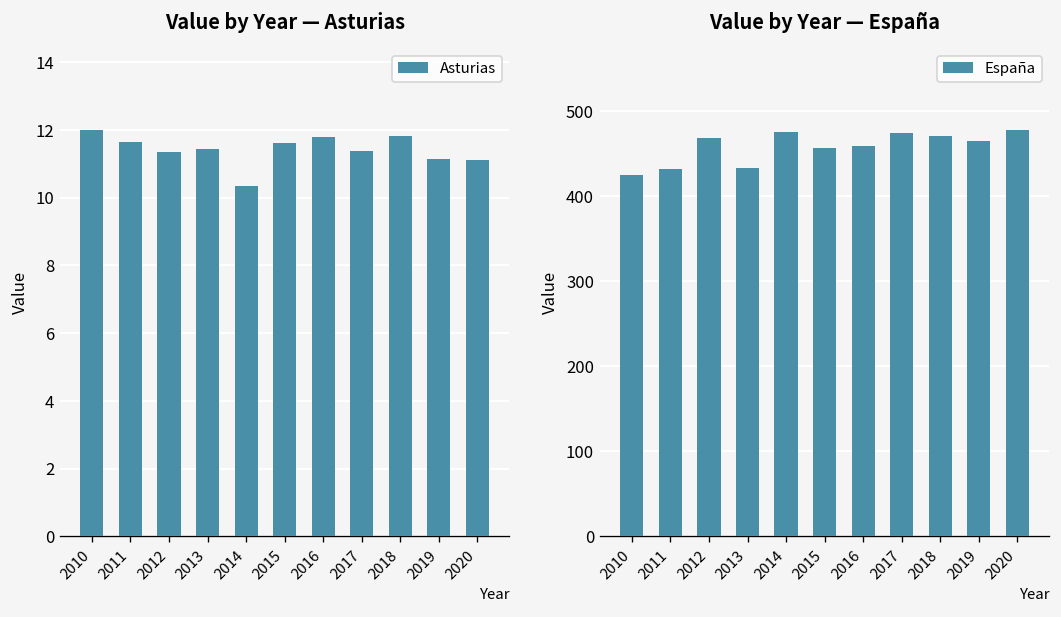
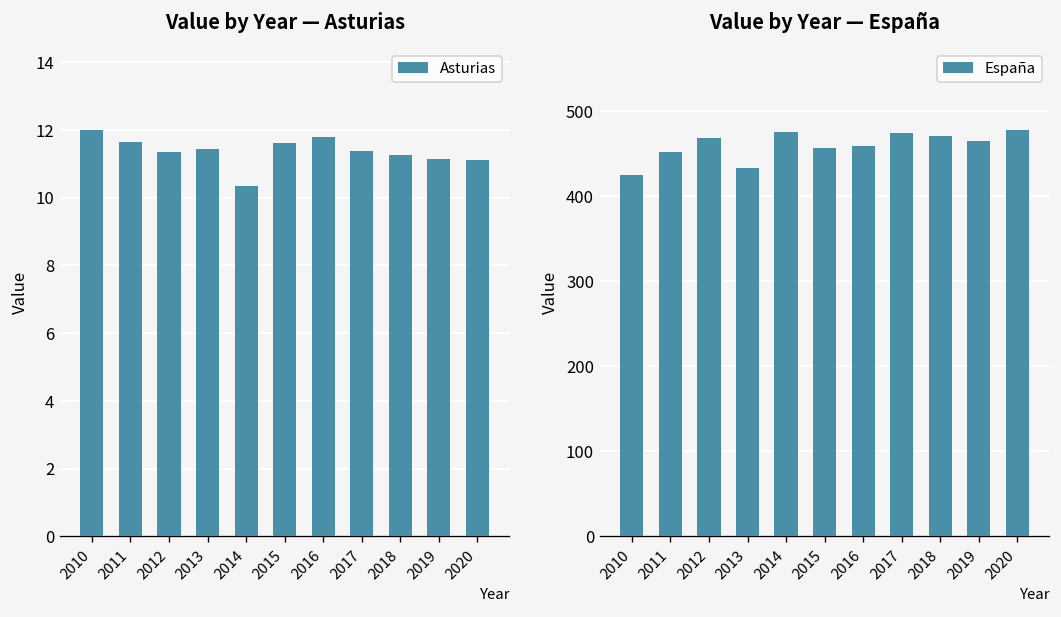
Value by Year — Asturias, 2018: 11.8 -> 11.3
Value by Year — España, 2011: 430 -> 450
